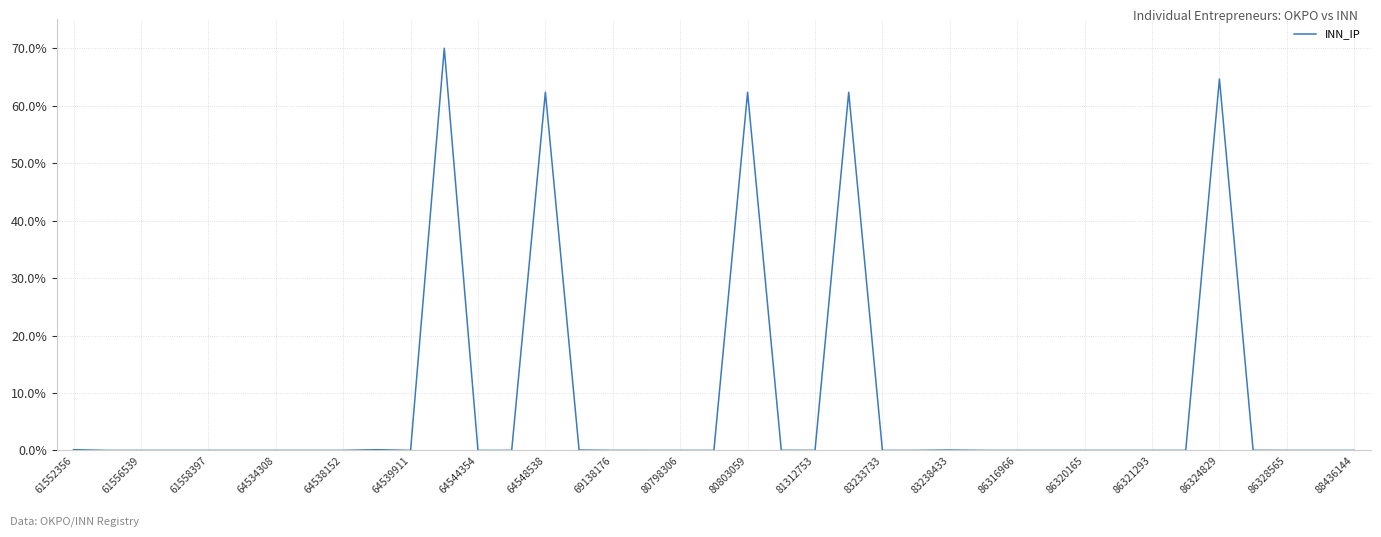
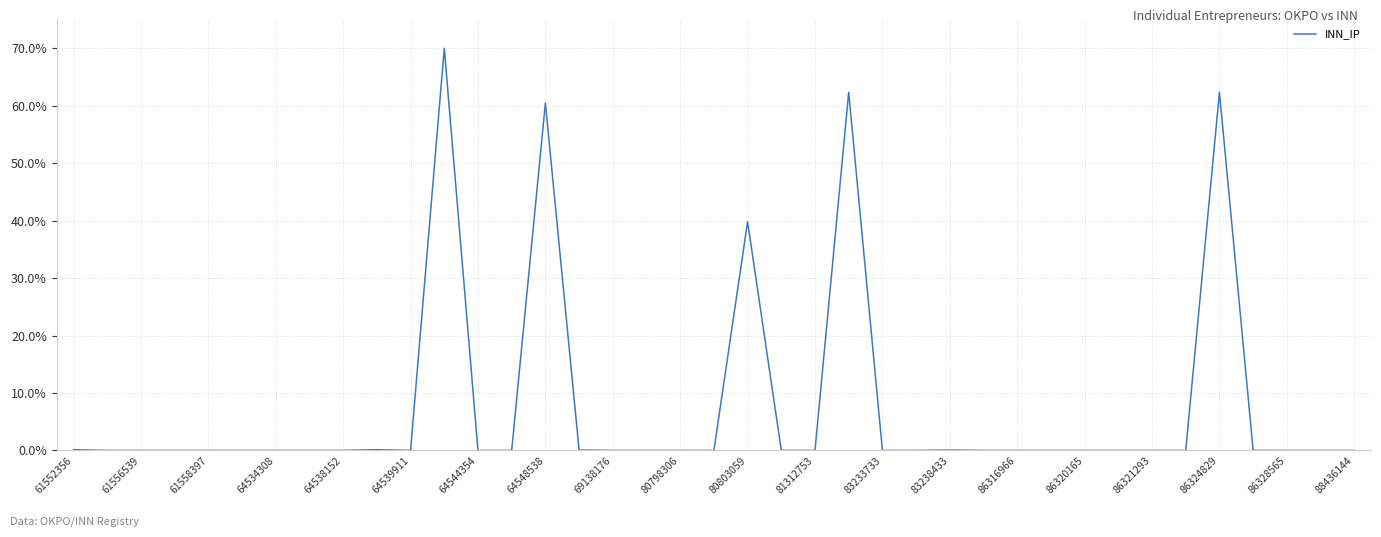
64548538: 62% -> 60%
80803059: 62% -> 40%
86324829: 65% -> 62%
